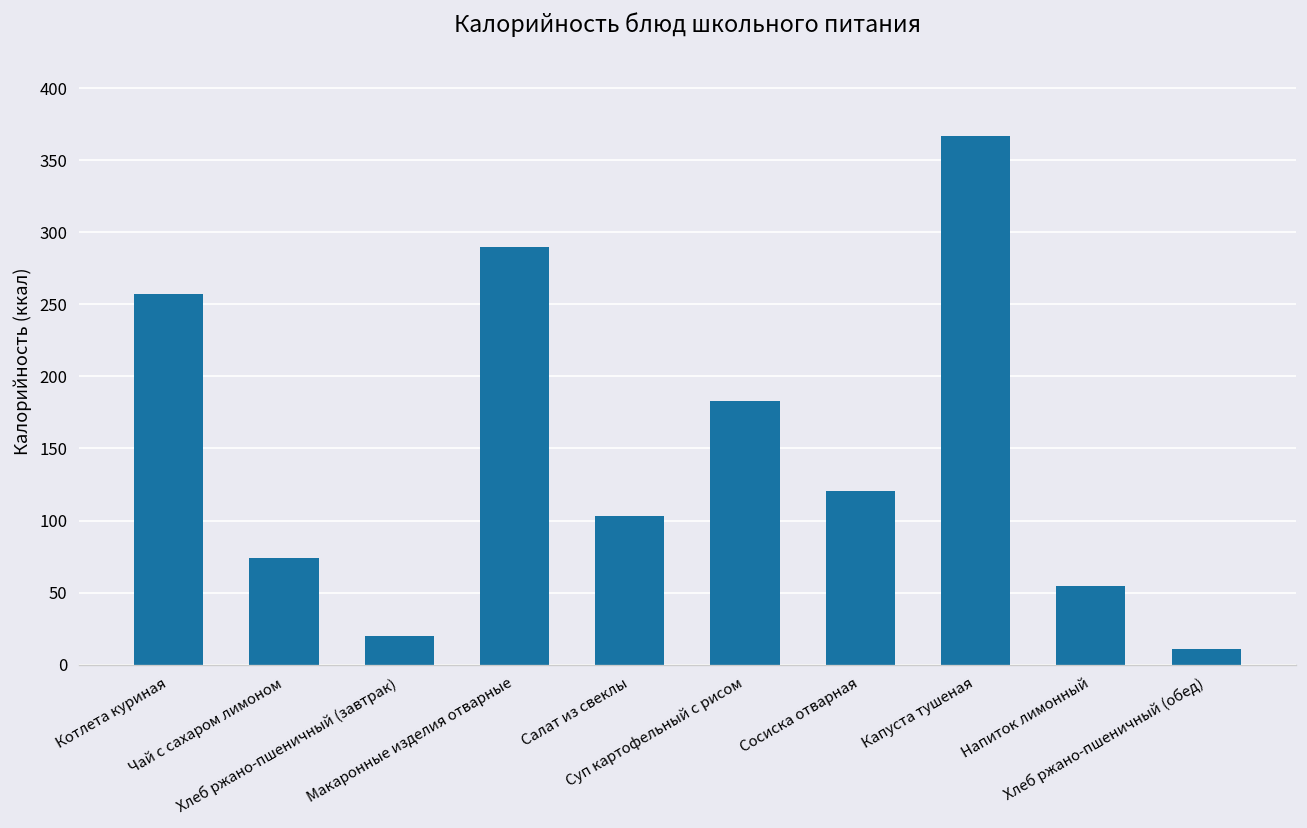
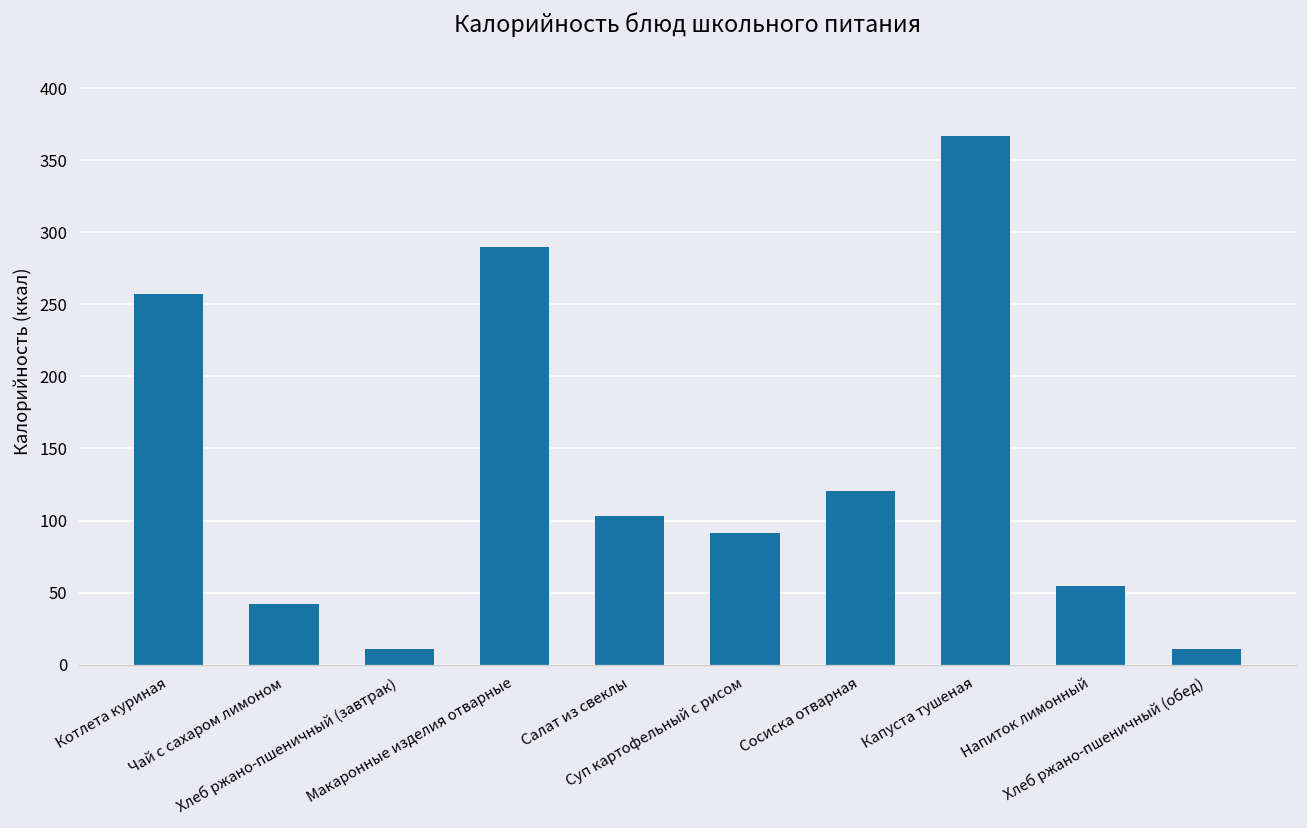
Чай с сахаром лимоном: 74 -> 42
Хлеб ржано-пшеничный (завтрак): 20 -> 11
Суп картофельный с рисом: 183 -> 91
